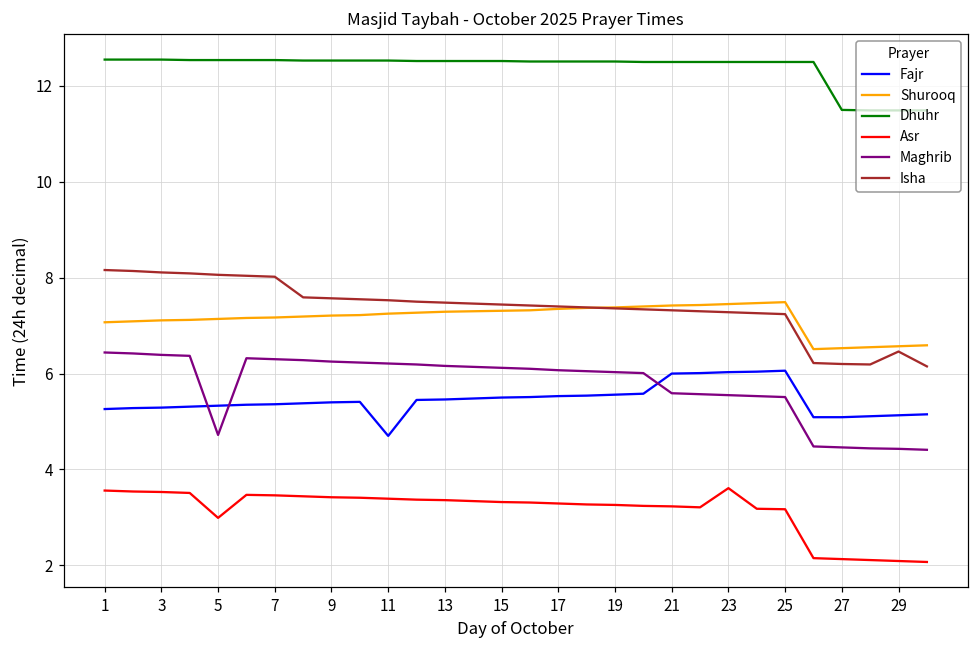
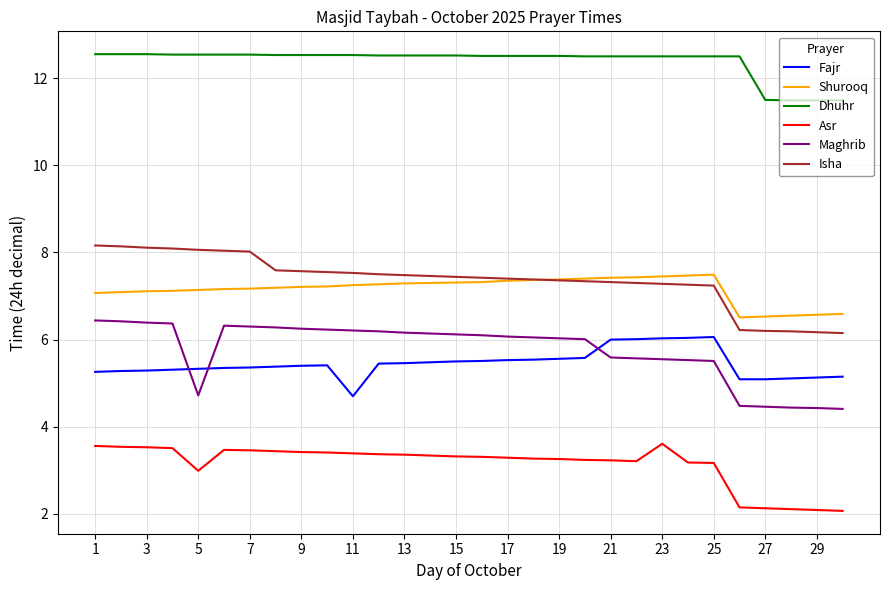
Isha, 29: 6.5 -> 6.2
